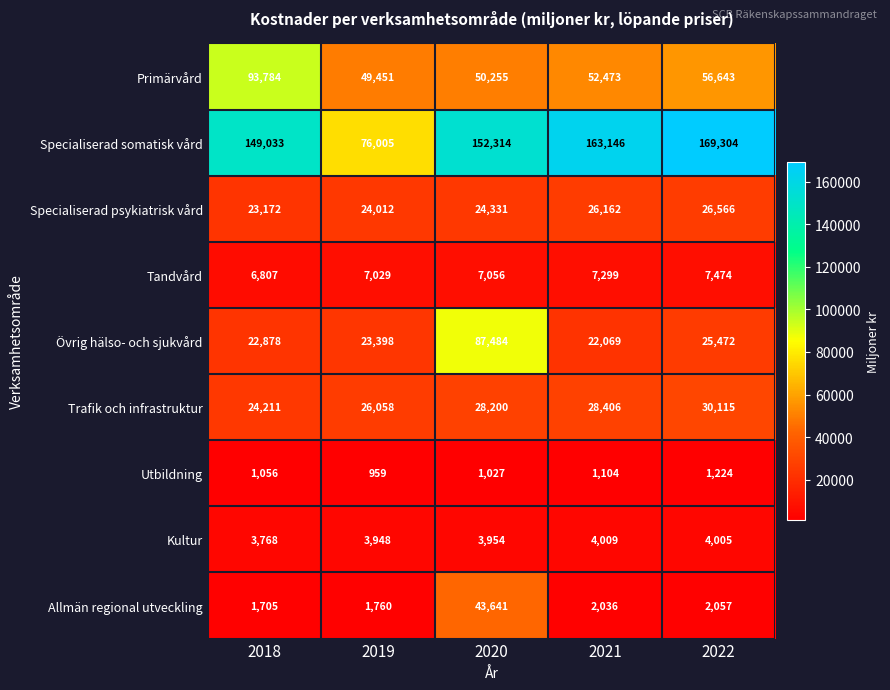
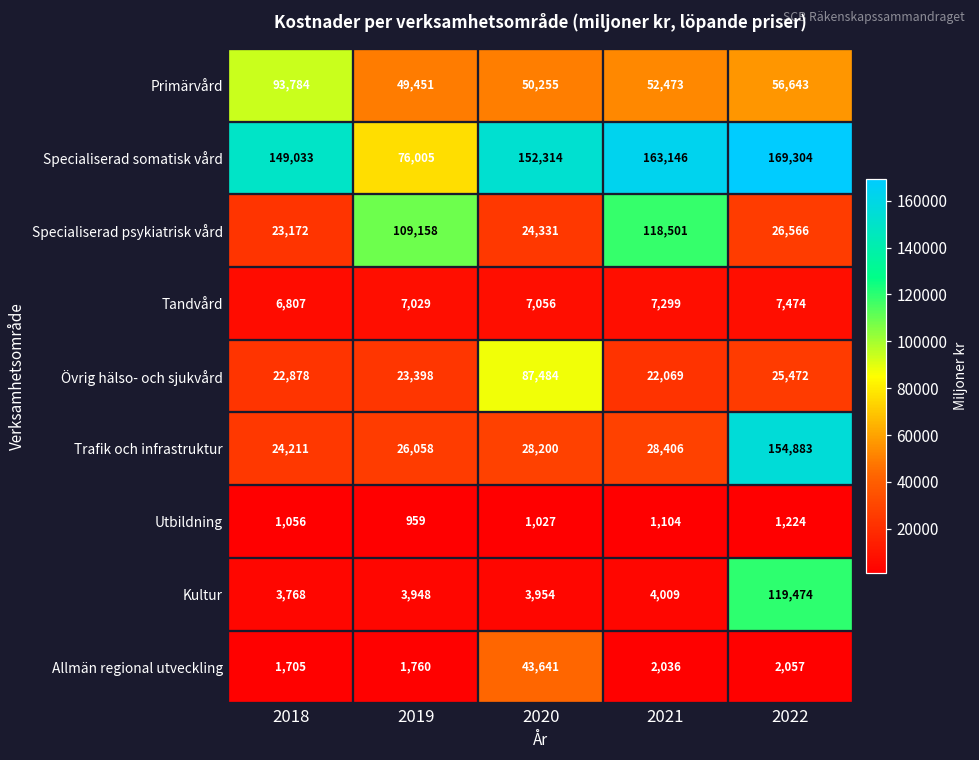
Specialiserad psykiatrisk vård, 2019: 24,012 -> 109,158
Specialiserad psykiatrisk vård, 2021: 26,162 -> 118,501
Trafik och infrastruktur, 2022: 30,115 -> 154,883
Kultur, 2022: 4,005 -> 119,474
